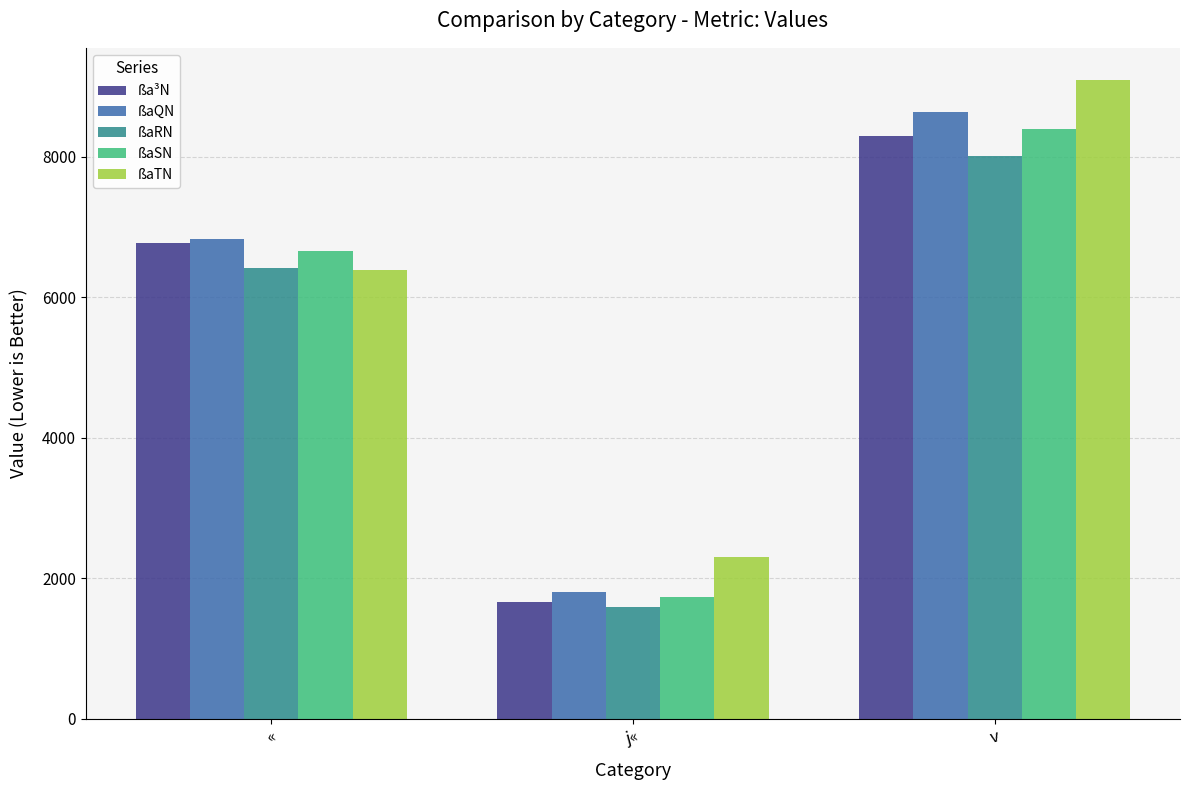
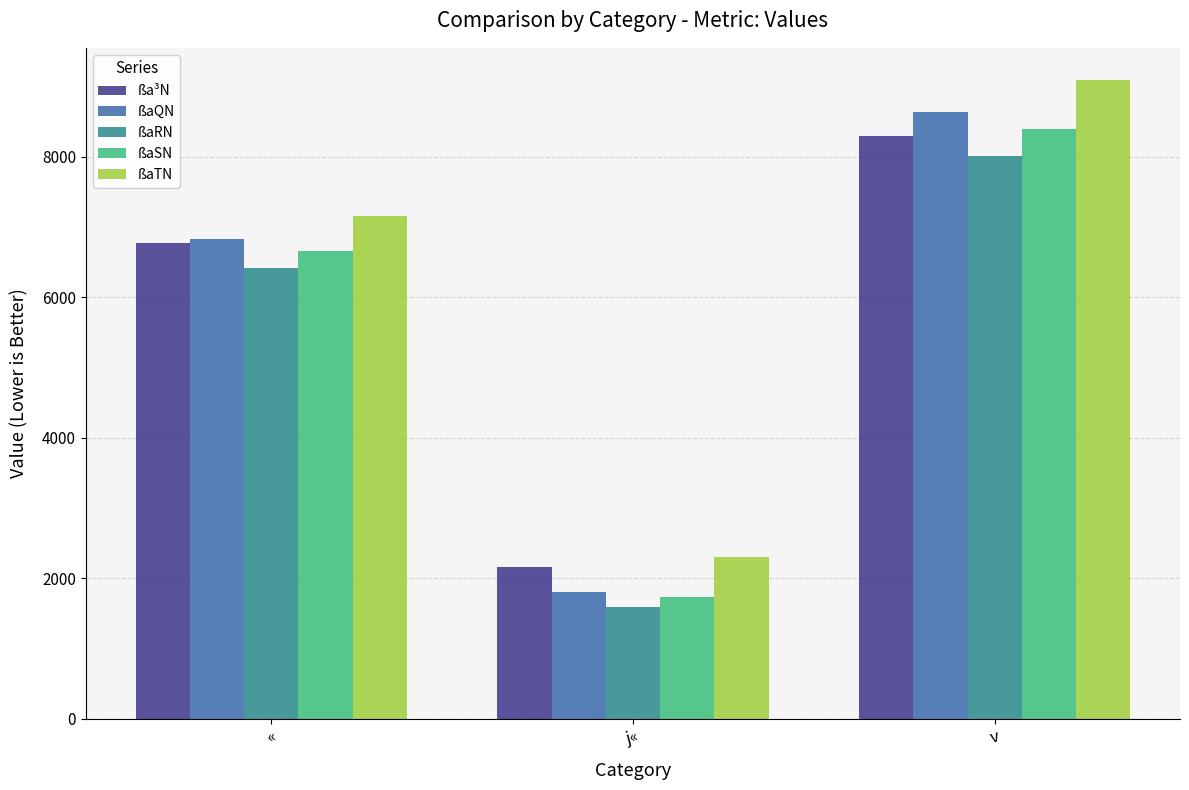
ßaTN, «: 6400 -> 7200
ßa³N, j«: 1700 -> 2200
